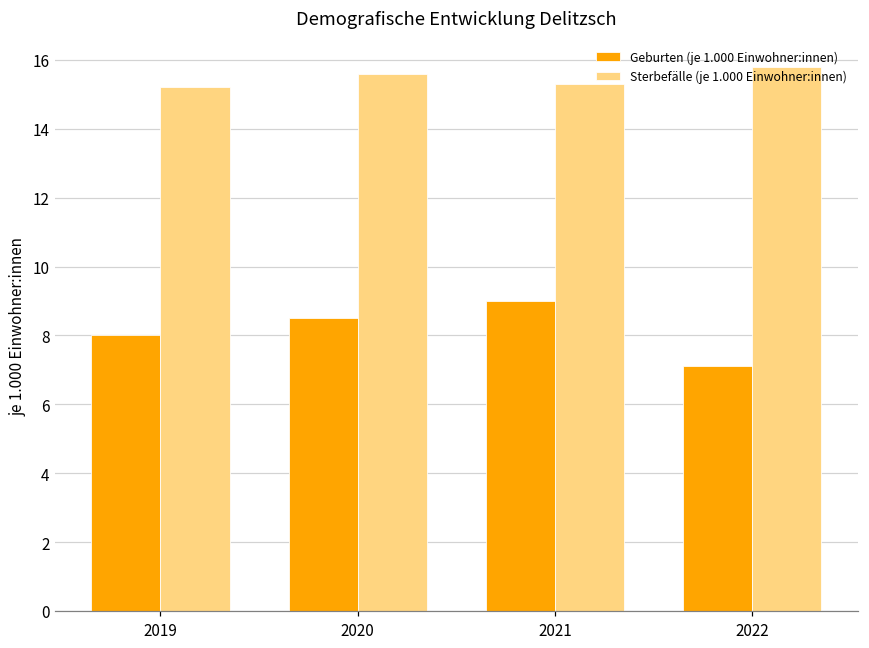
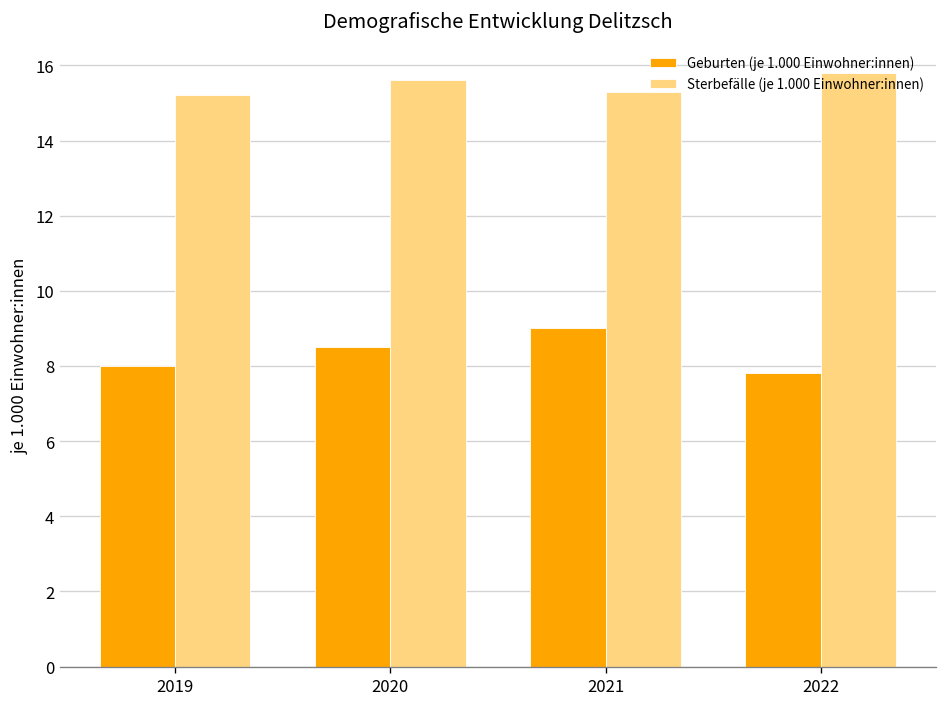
Geburten (je 1.000 Einwohner:innen), 2022: 7.1 -> 7.8
